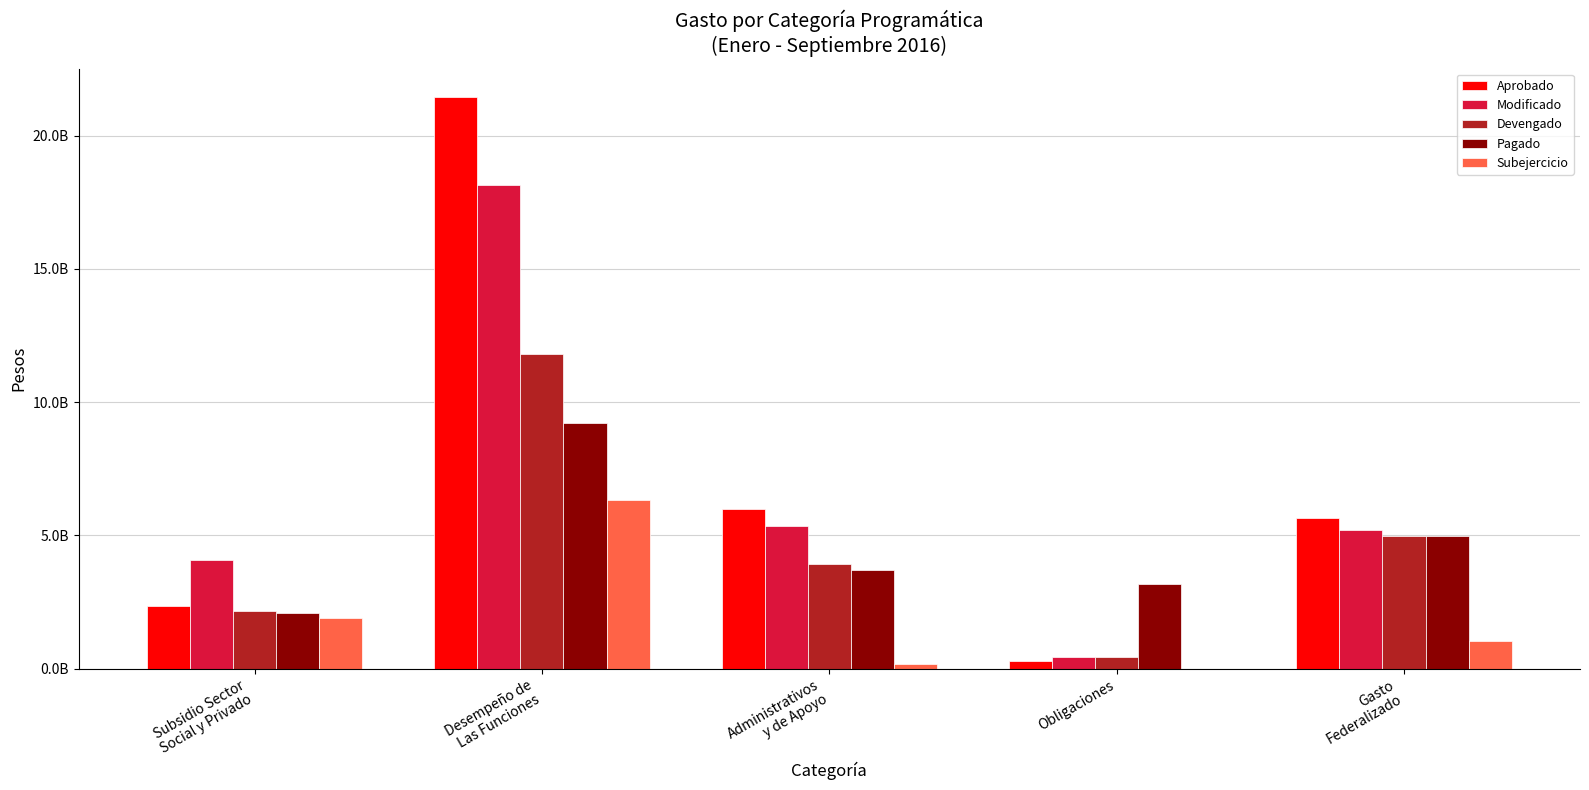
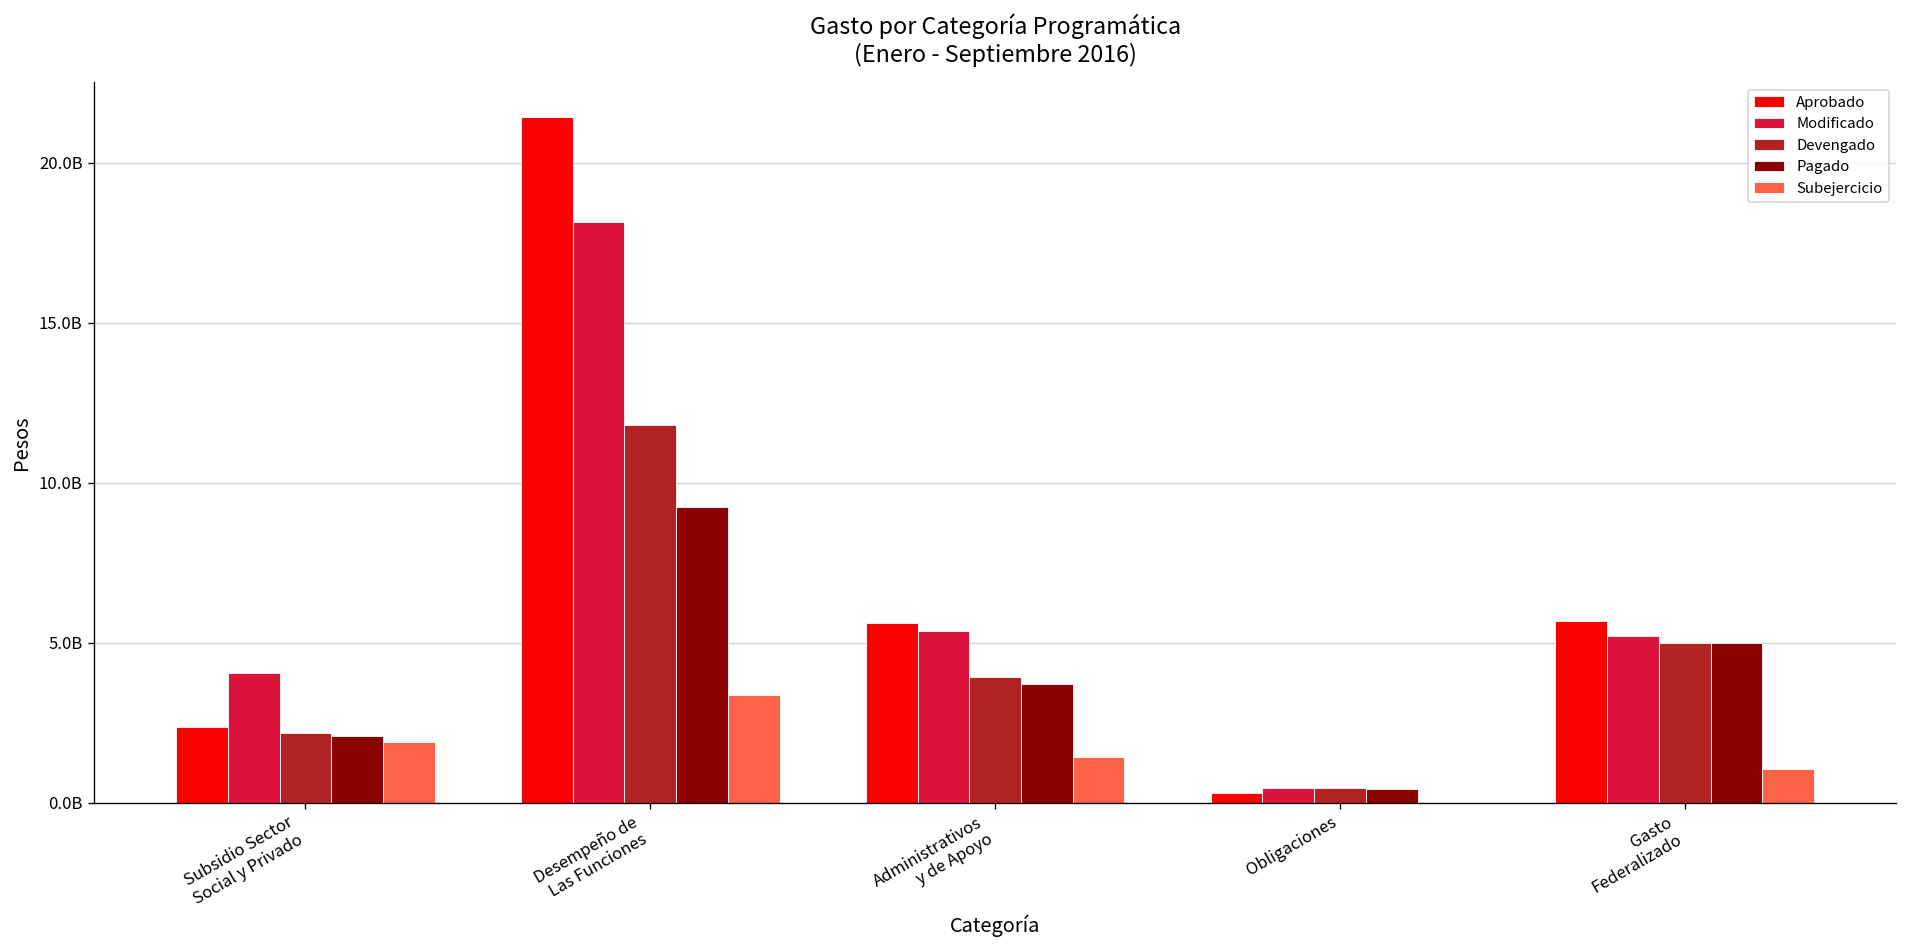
Subejercicio, Desempeño de Las Funciones: 6300000000 -> 3400000000
Aprobado, Administrativos y de Apoyo: 6000000000 -> 5600000000
Subejercicio, Administrativos y de Apoyo: 200000000 -> 1400000000
Pagado, Obligaciones: 3200000000 -> 400000000
